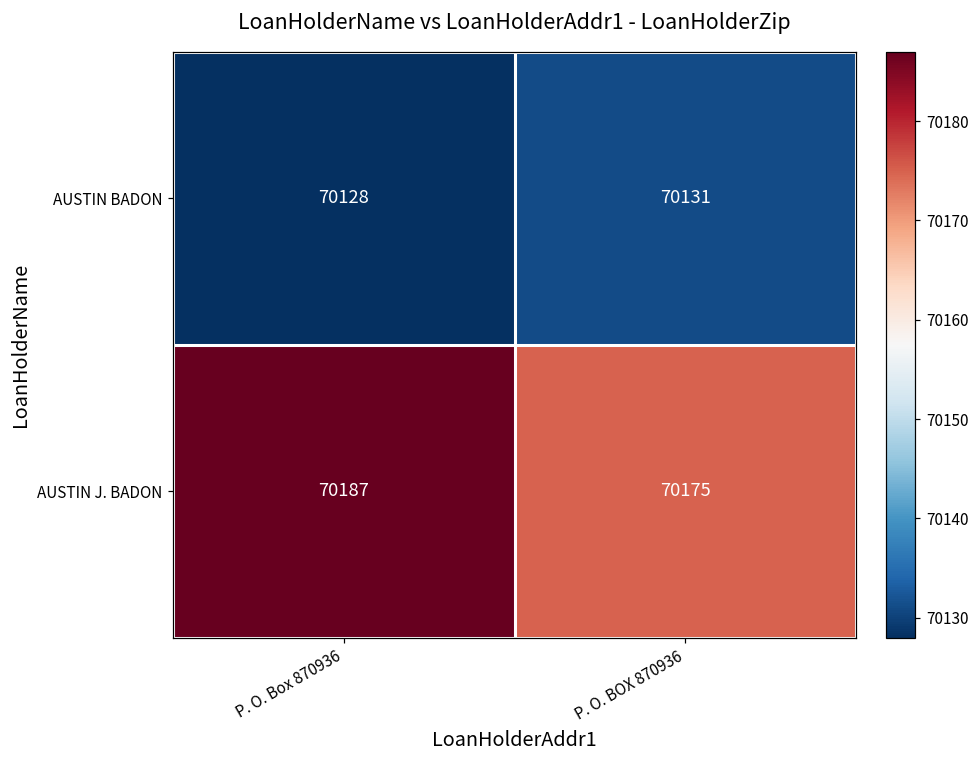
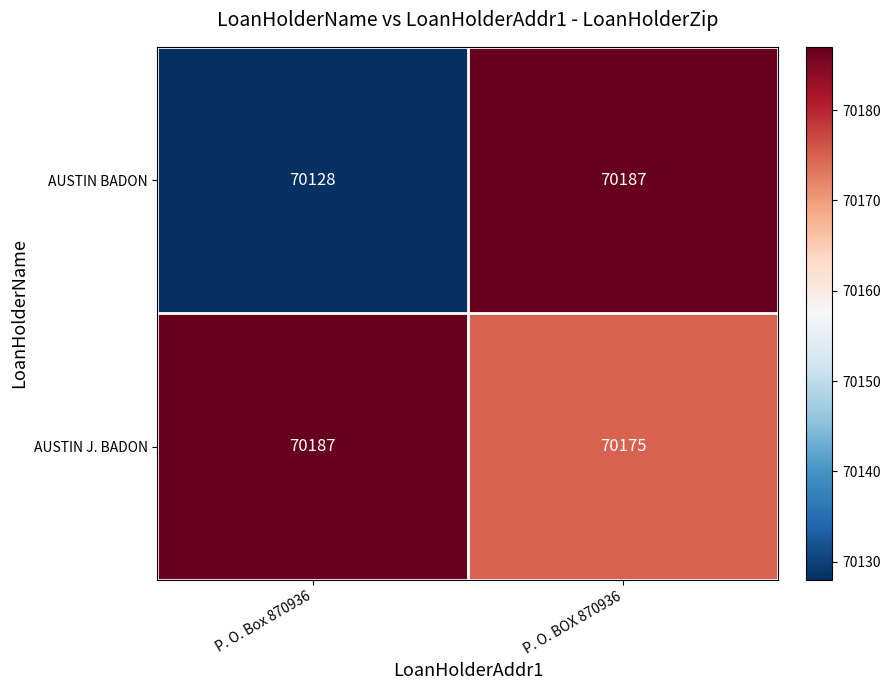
AUSTIN BADON, P. O. BOX 870936: 70131 -> 70187
